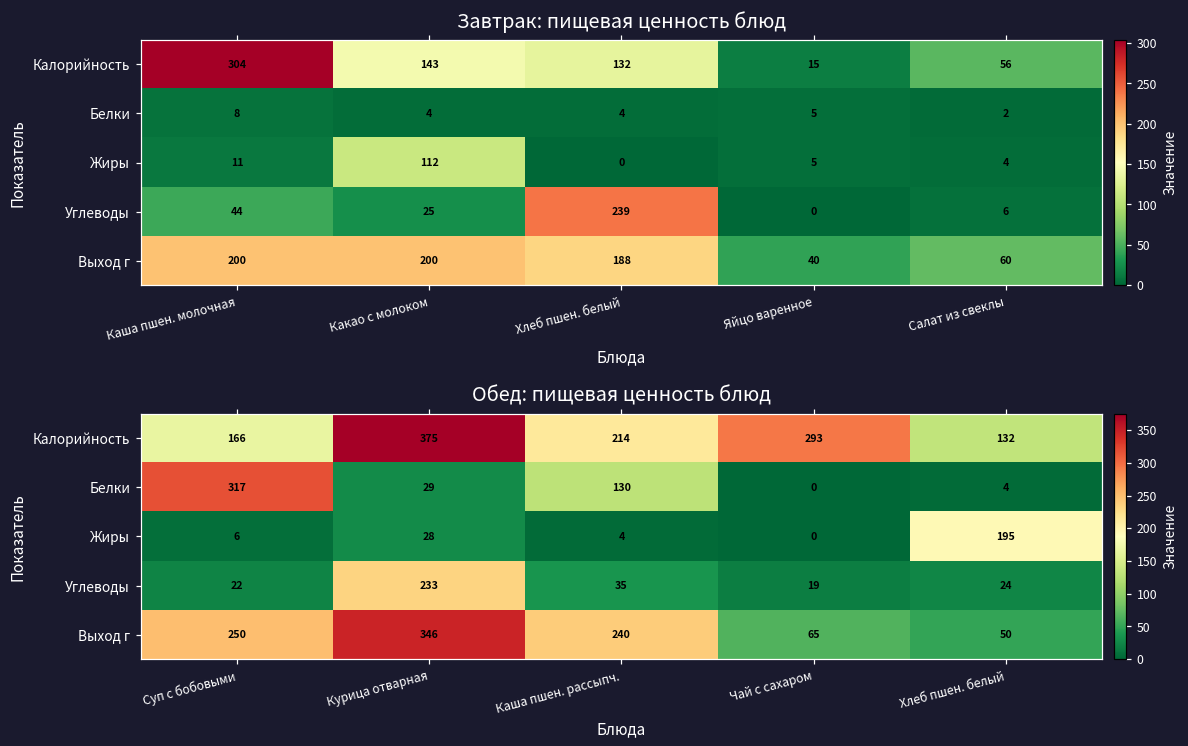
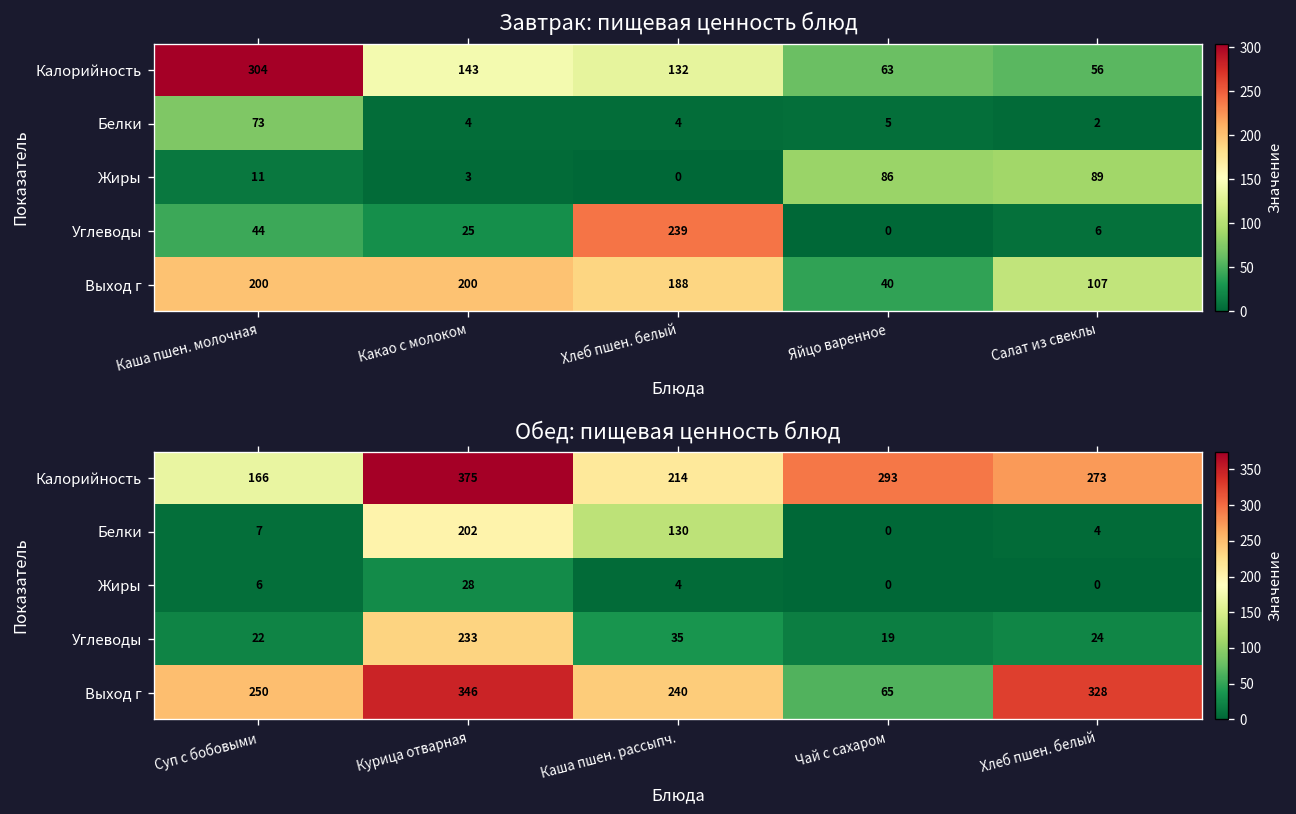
Завтрак: пищевая ценность блюд, Калорийность, Яйцо варенное: 15 -> 63
Завтрак: пищевая ценность блюд, Белки, Каша пшен. молочная: 8 -> 73
Завтрак: пищевая ценность блюд, Жиры, Какао с молоком: 112 -> 3
Завтрак: пищевая ценность блюд, Жиры, Яйцо варенное: 5 -> 86
Завтрак: пищевая ценность блюд, Жиры, Салат из свеклы: 4 -> 89
Завтрак: пищевая ценность блюд, Выход г, Салат из свеклы: 60 -> 107
Обед: пищевая ценность блюд, Калорийность, Хлеб пшен. белый: 132 -> 273
Обед: пищевая ценность блюд, Белки, Суп с бобовыми: 317 -> 7
Обед: пищевая ценность блюд, Белки, Курица отварная: 29 -> 202
Обед: пищевая ценность блюд, Жиры, Хлеб пшен. белый: 195 -> 0
Обед: пищевая ценность блюд, Выход г, Хлеб пшен. белый: 50 -> 328
